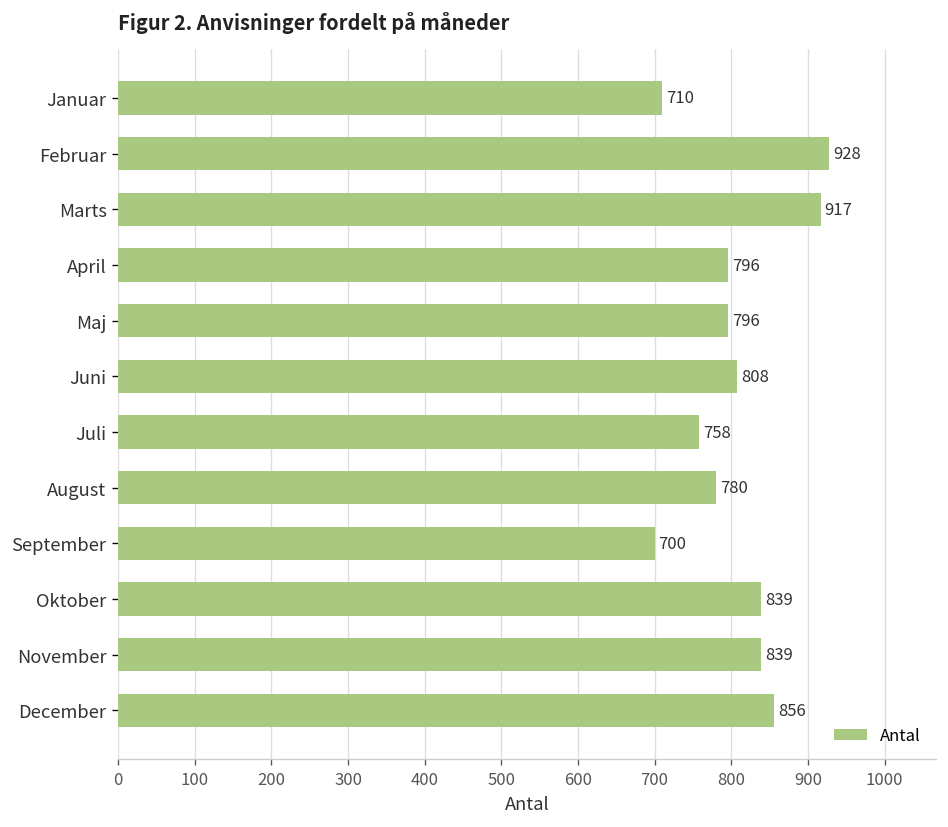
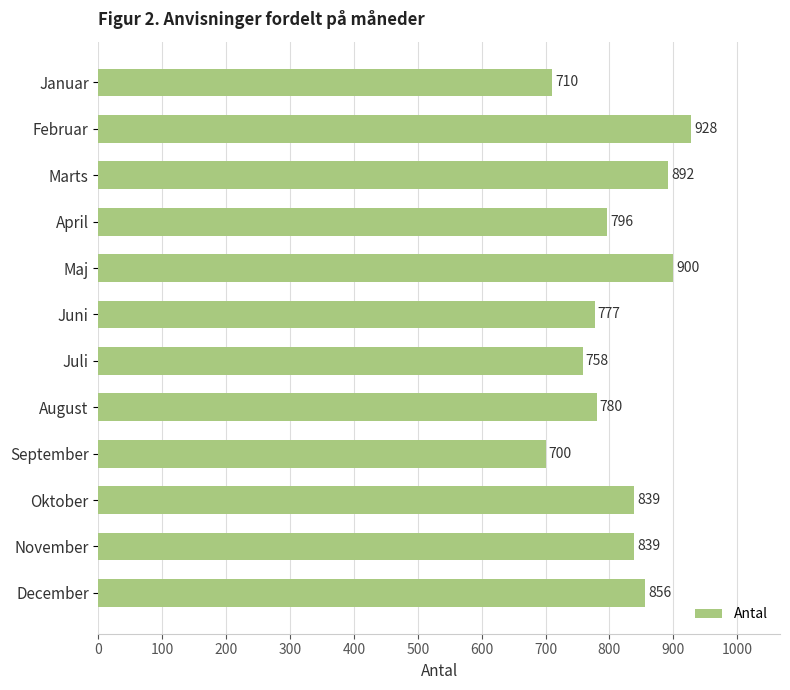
Marts: 917 -> 892
Maj: 796 -> 900
Juni: 808 -> 777
